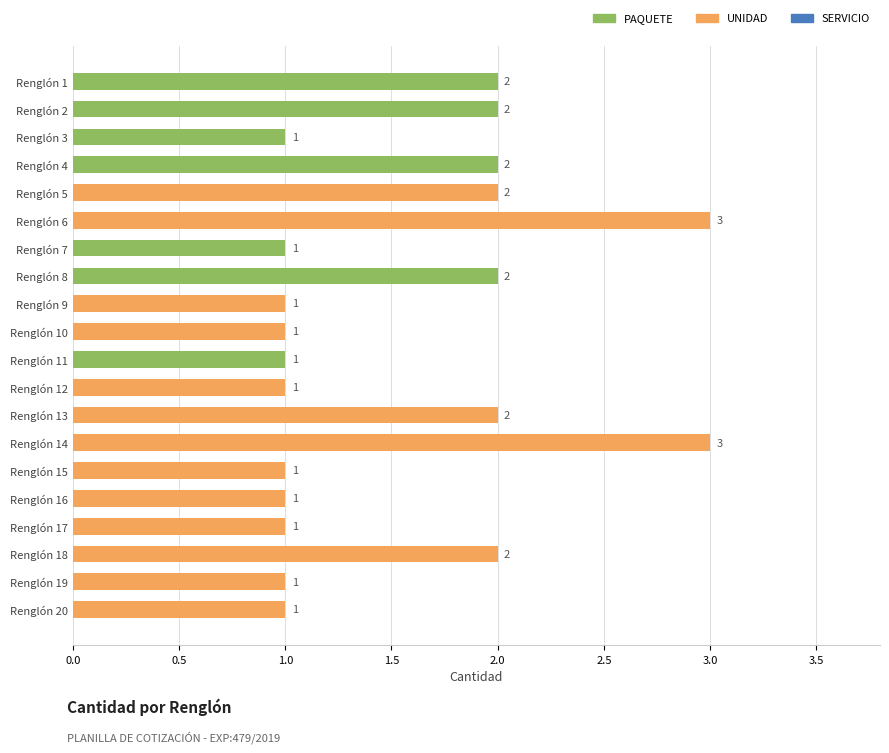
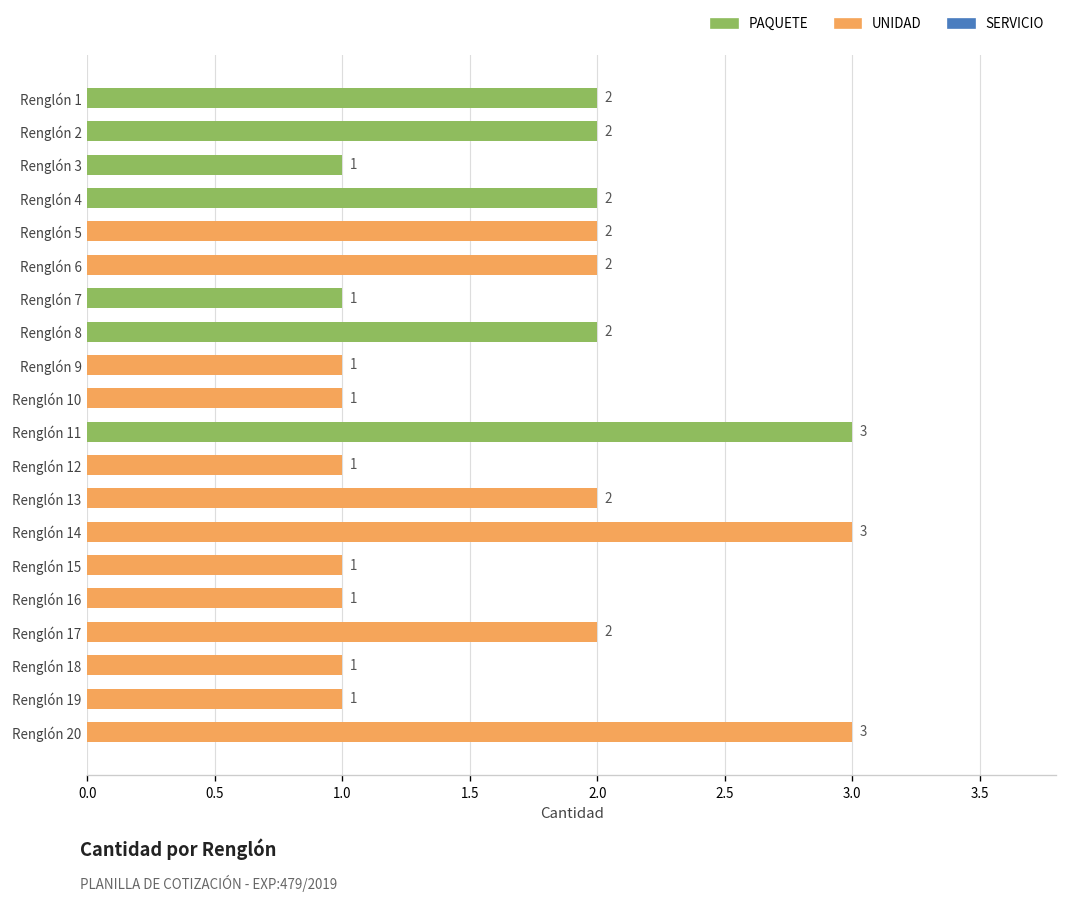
Renglón 6: 3 -> 2
Renglón 11: 1 -> 3
Renglón 17: 1 -> 2
Renglón 18: 2 -> 1
Renglón 20: 1 -> 3
